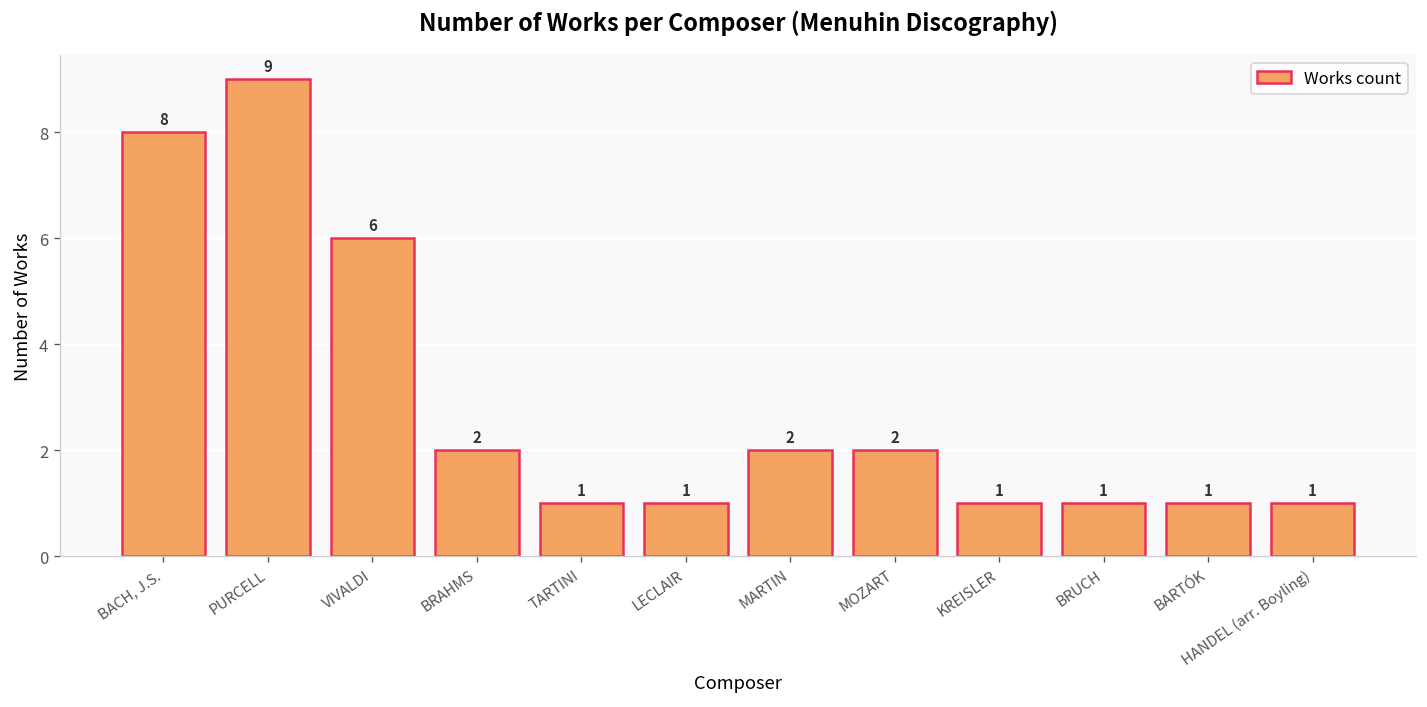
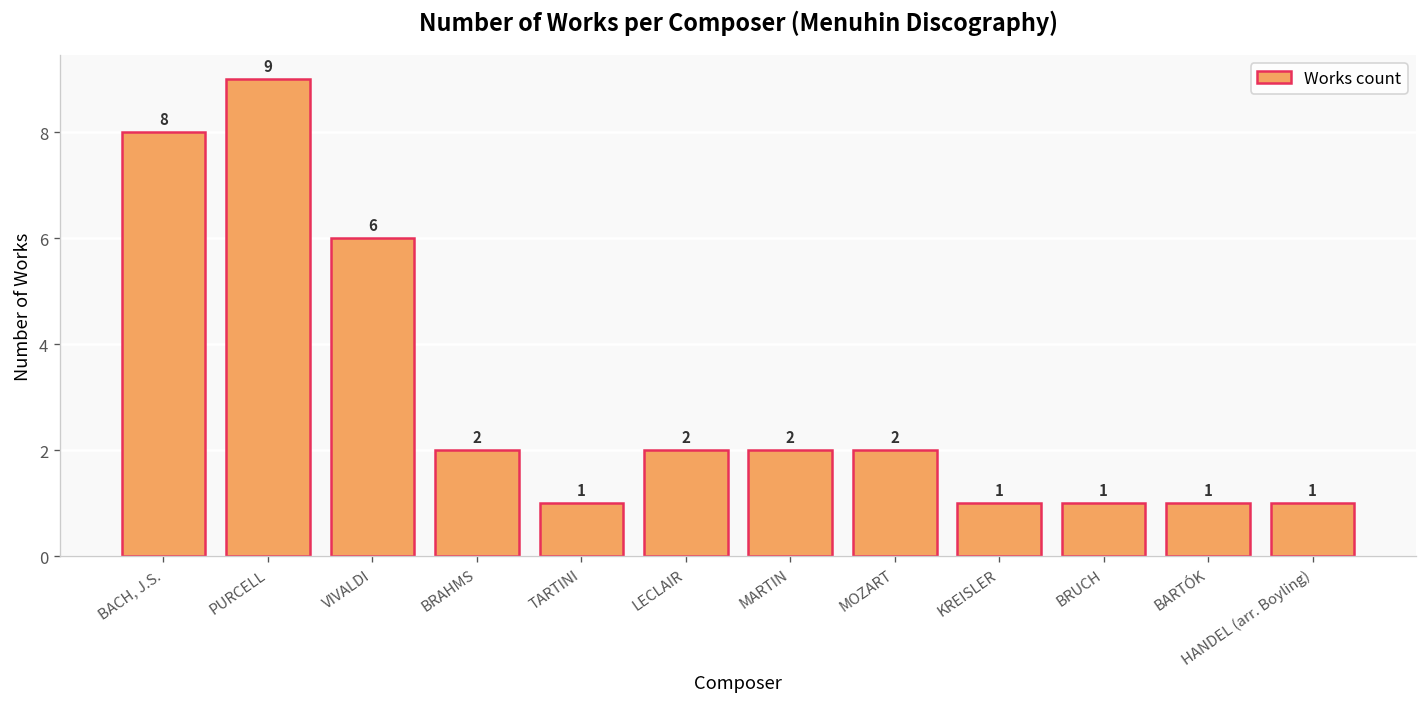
LECLAIR: 1 -> 2
